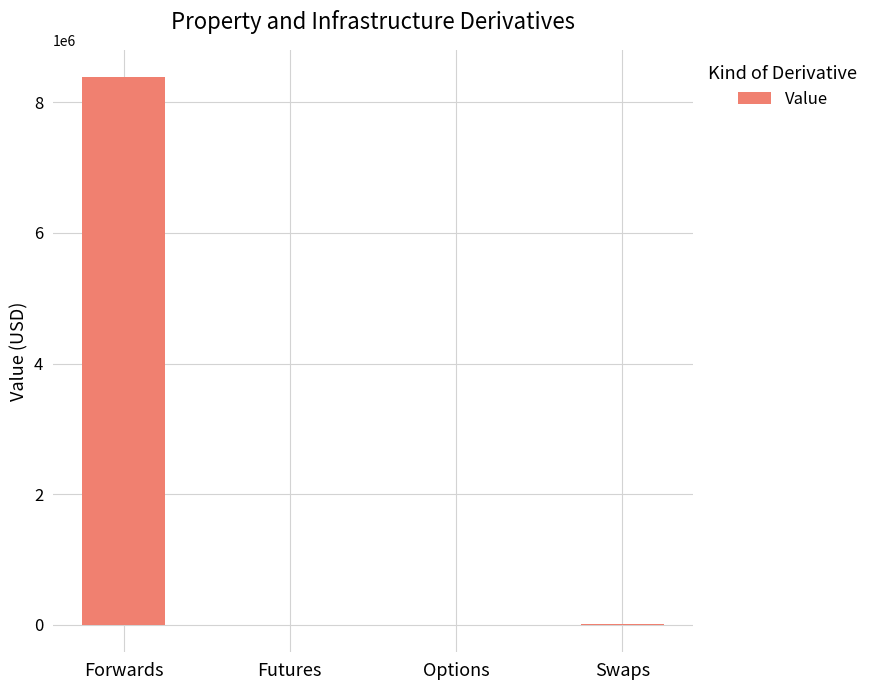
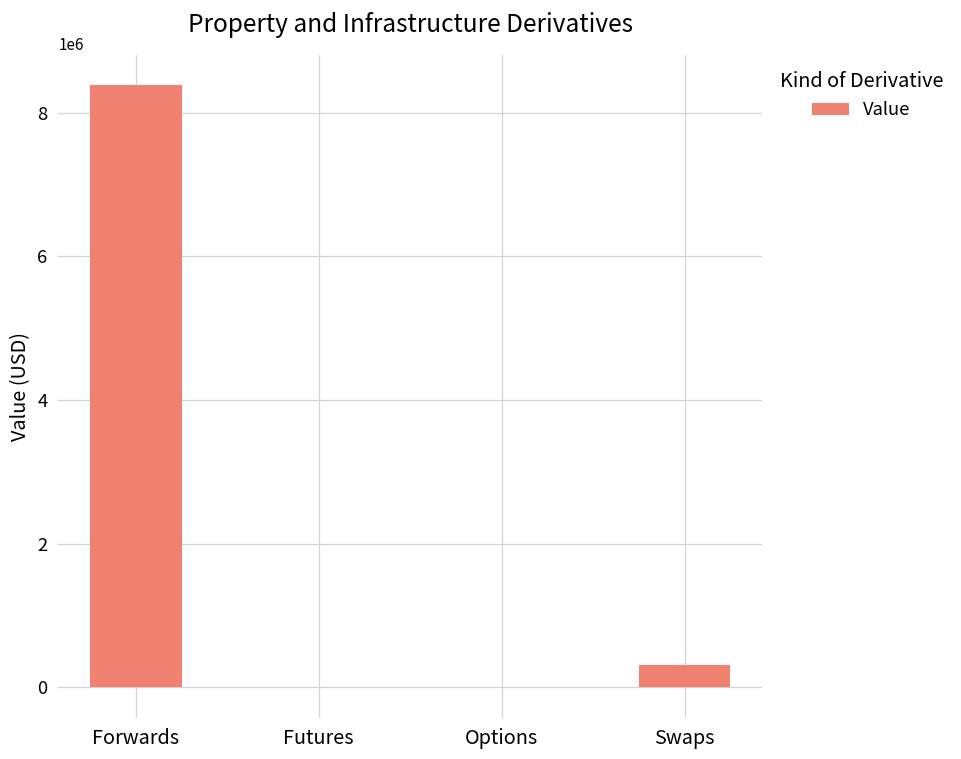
Swaps: 0 -> 300000
